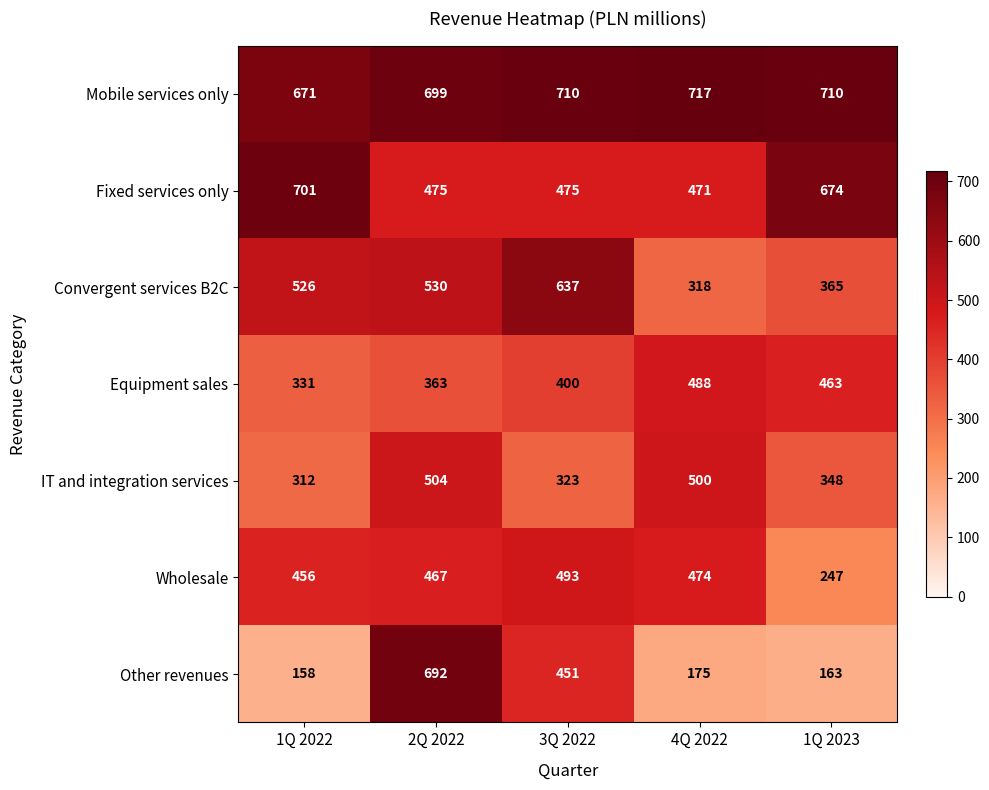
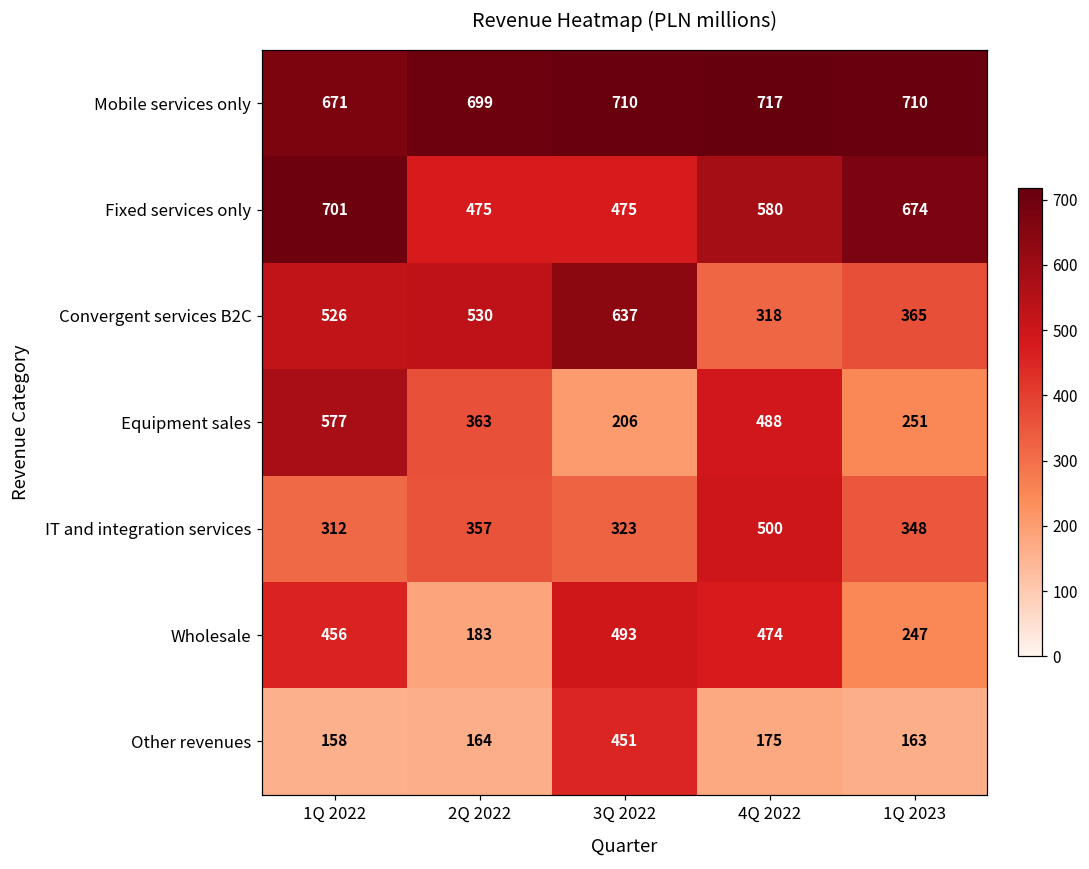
Fixed services only, 4Q 2022: 471 -> 580
Equipment sales, 1Q 2022: 331 -> 577
Equipment sales, 3Q 2022: 400 -> 206
Equipment sales, 1Q 2023: 463 -> 251
IT and integration services, 2Q 2022: 504 -> 357
Wholesale, 2Q 2022: 467 -> 183
Other revenues, 2Q 2022: 692 -> 164
